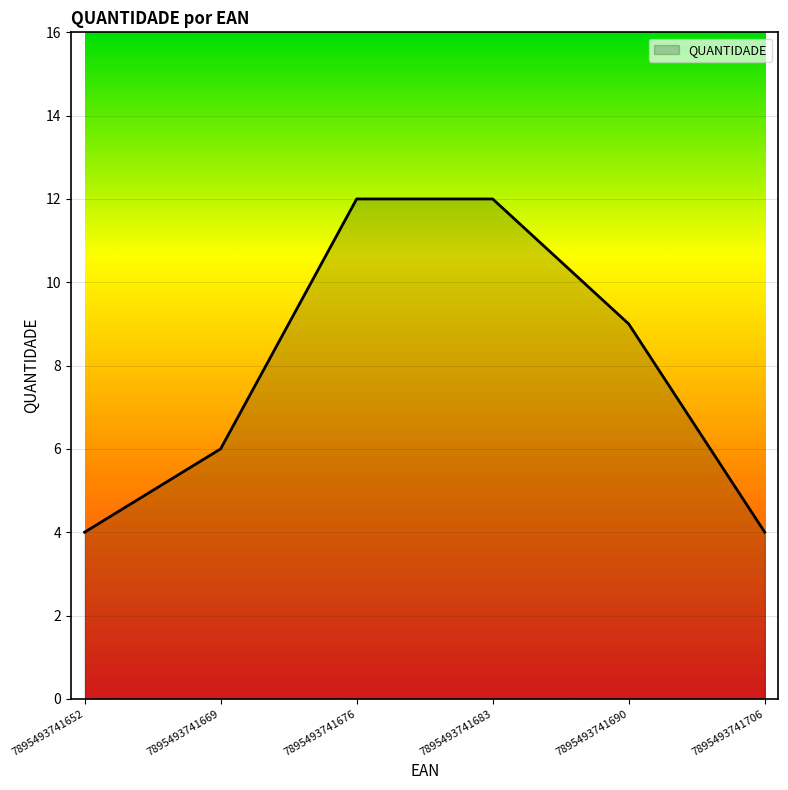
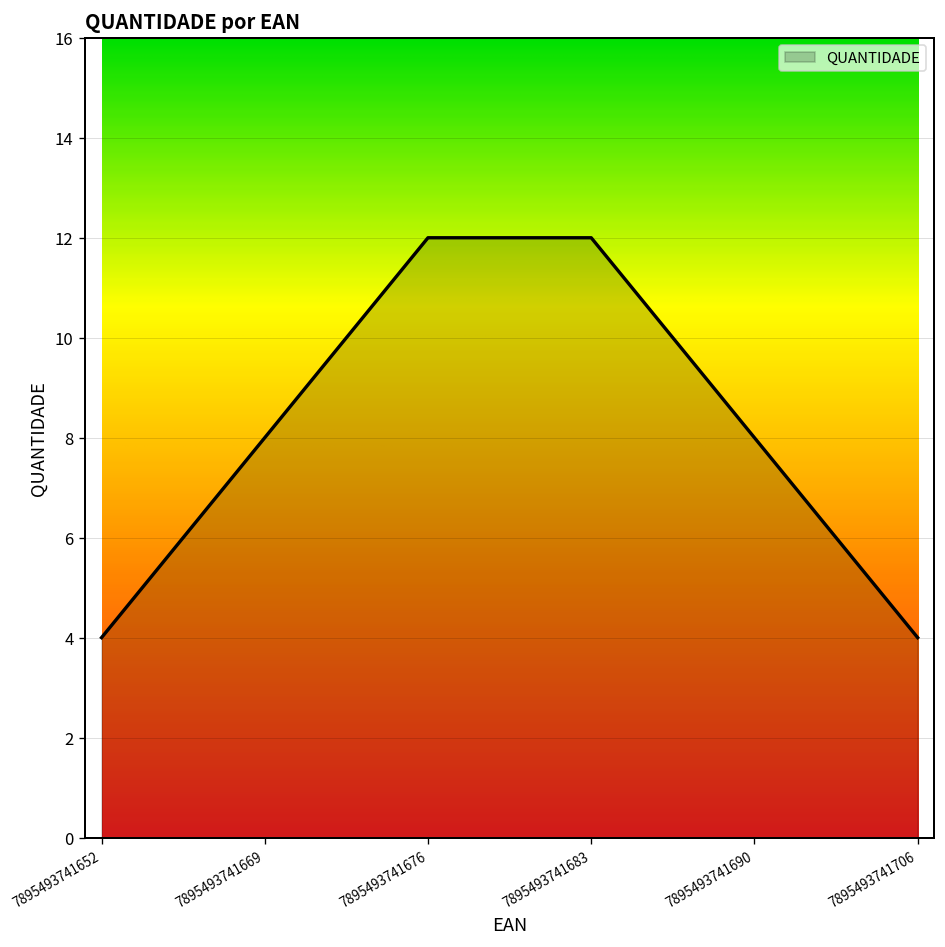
7895493741669: 6 -> 8
7895493741690: 9 -> 8
